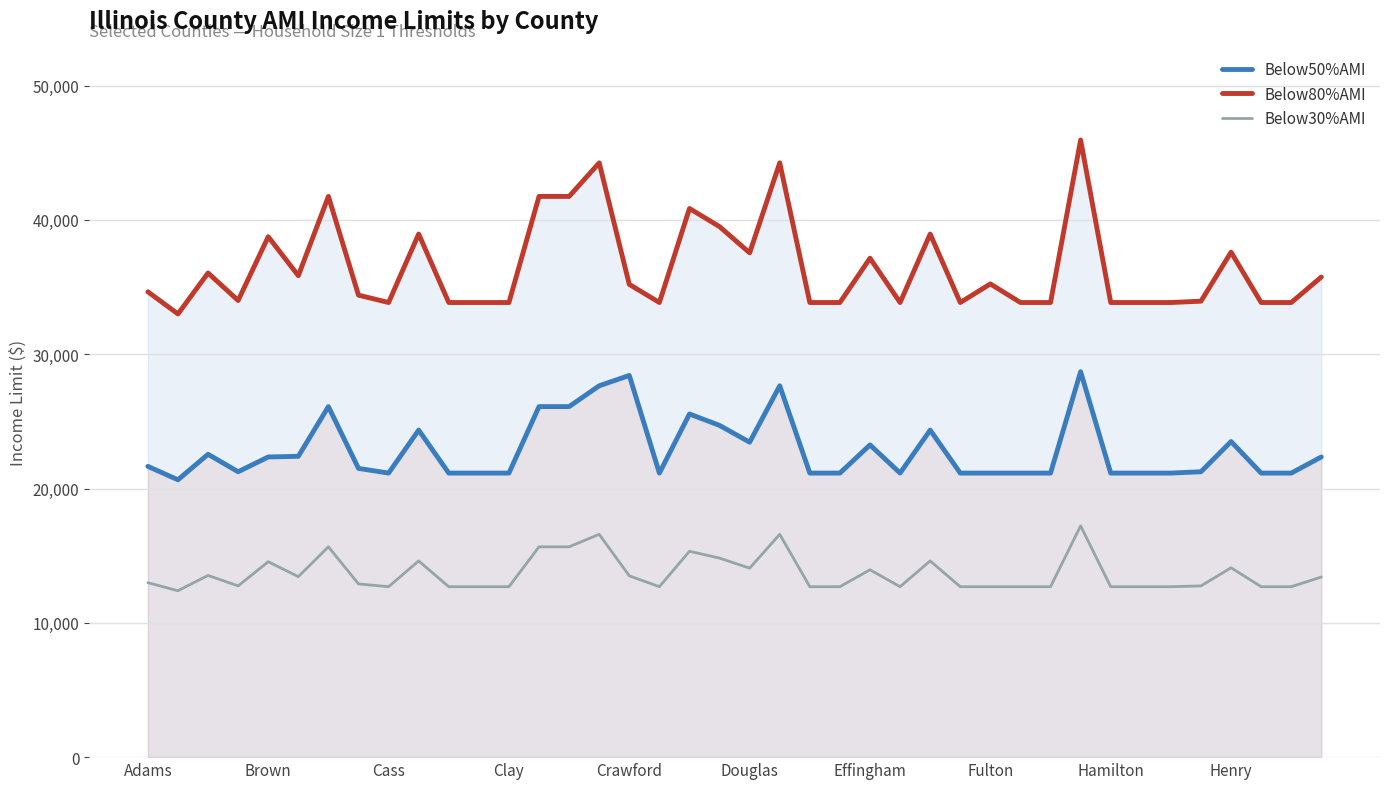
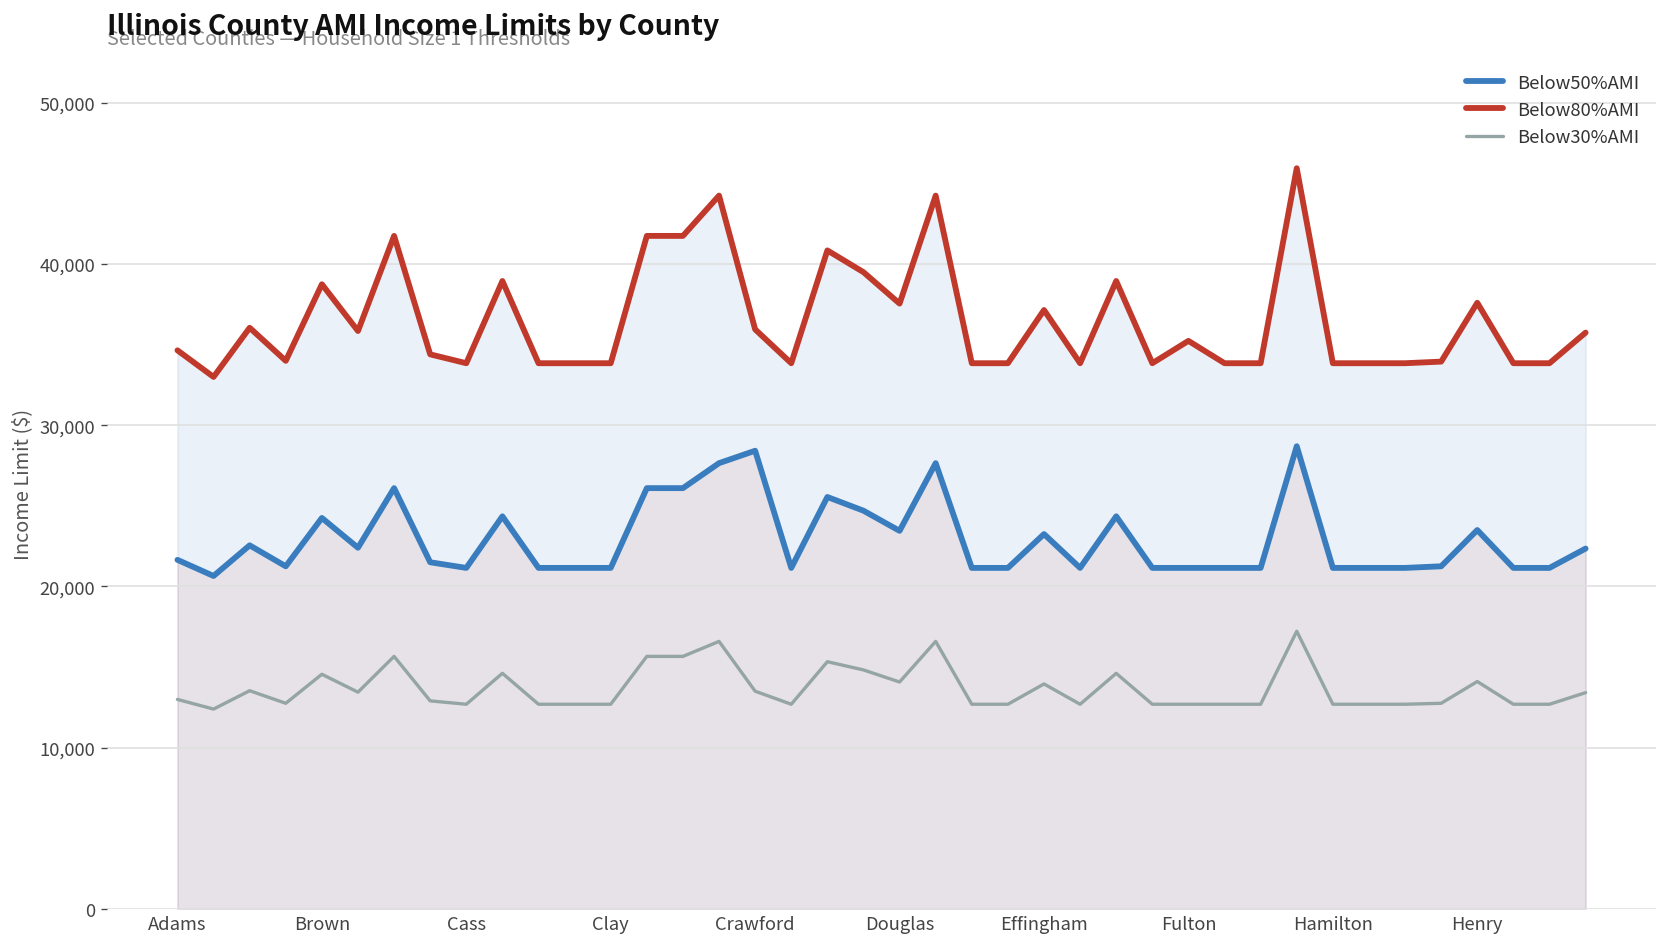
Below50%AMI, Brown: 22,400 -> 24,300
Below80%AMI, Crawford: 35,200 -> 36,000
